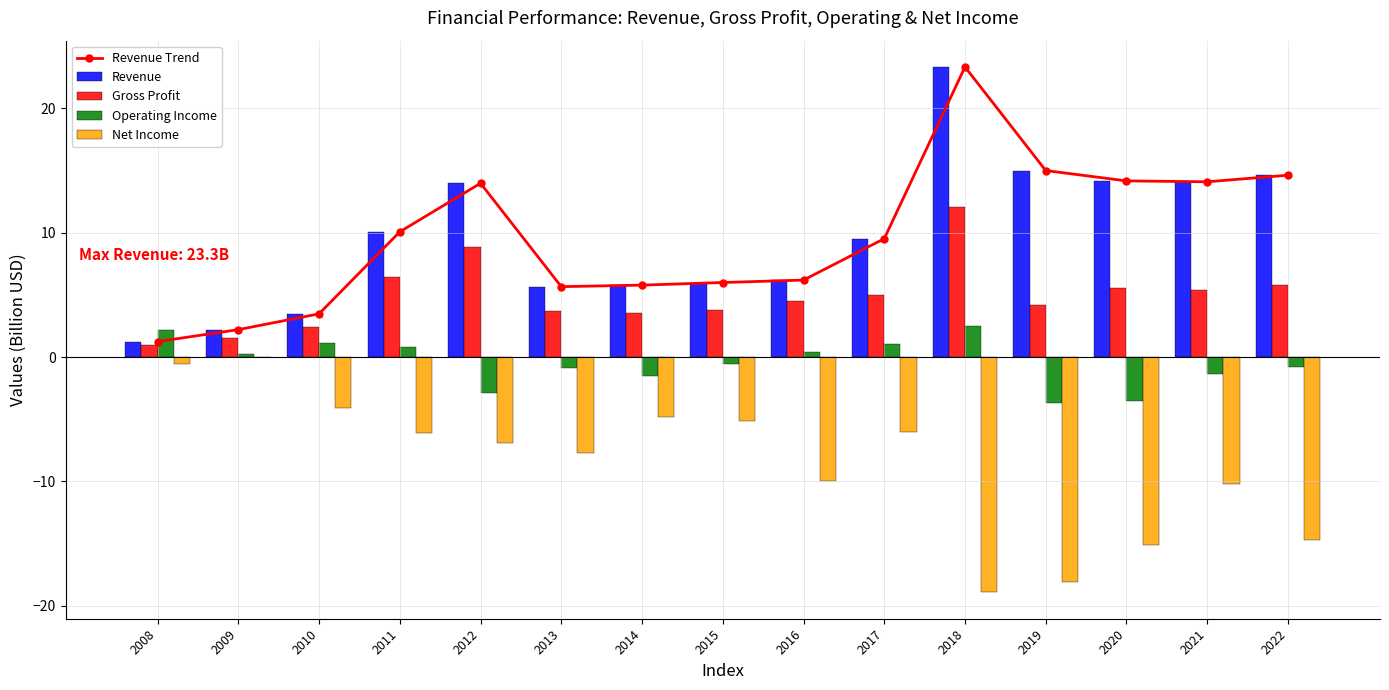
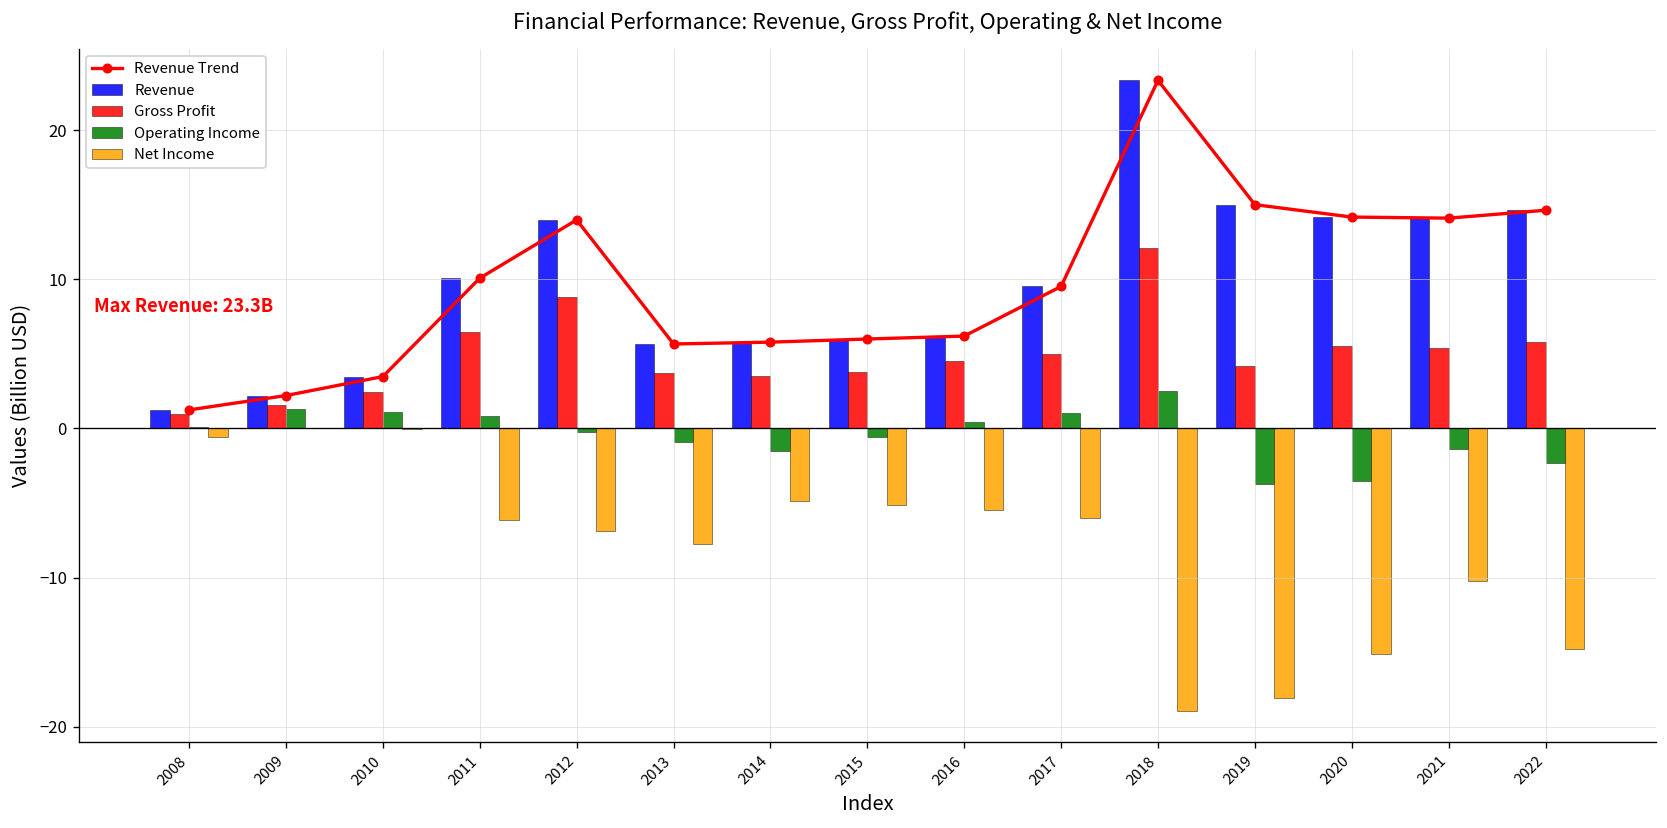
Operating Income, 2008: 2.2 -> 0.1
Operating Income, 2009: 0.3 -> 1.3
Net Income, 2010: -4.1 -> 0.0
Operating Income, 2012: -2.9 -> -0.2
Net Income, 2016: -10.0 -> -5.5
Operating Income, 2022: -0.8 -> -2.3
